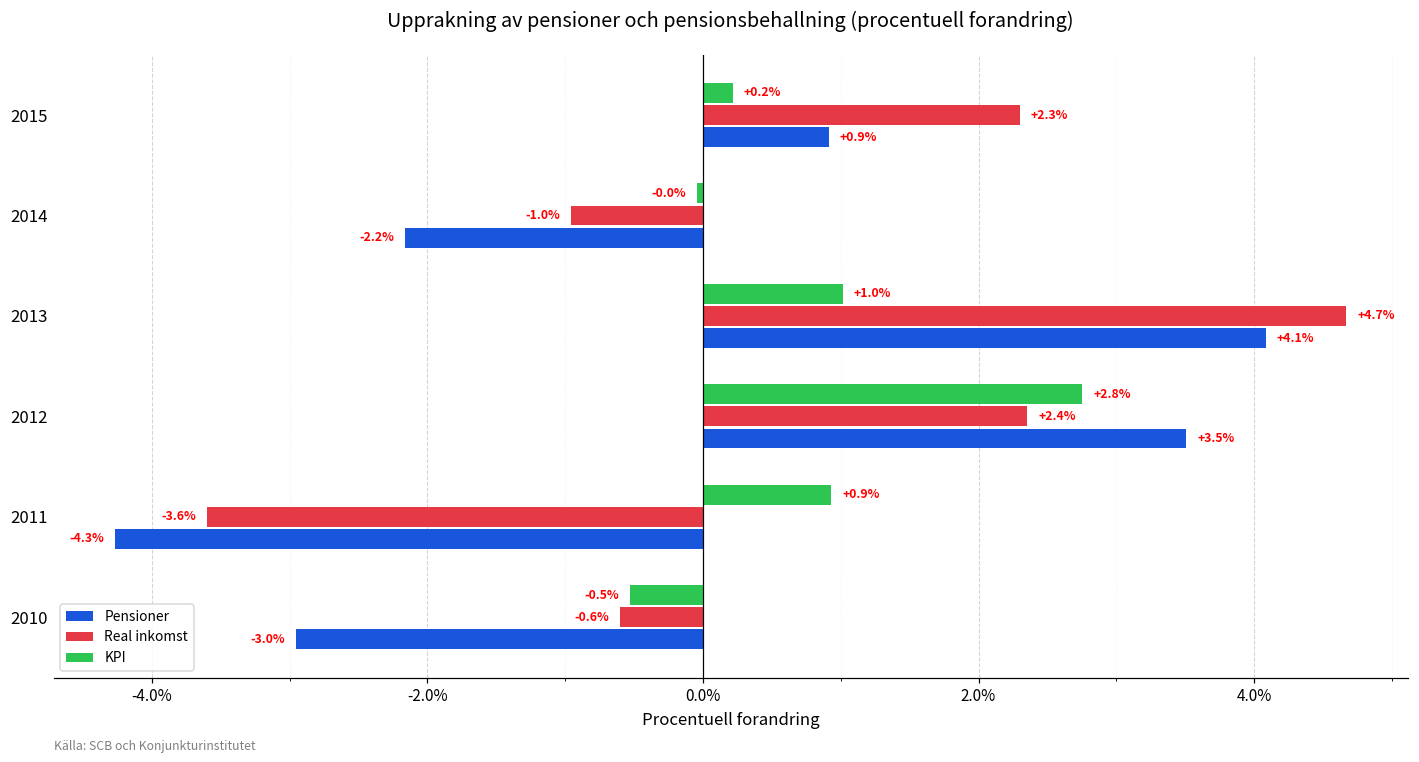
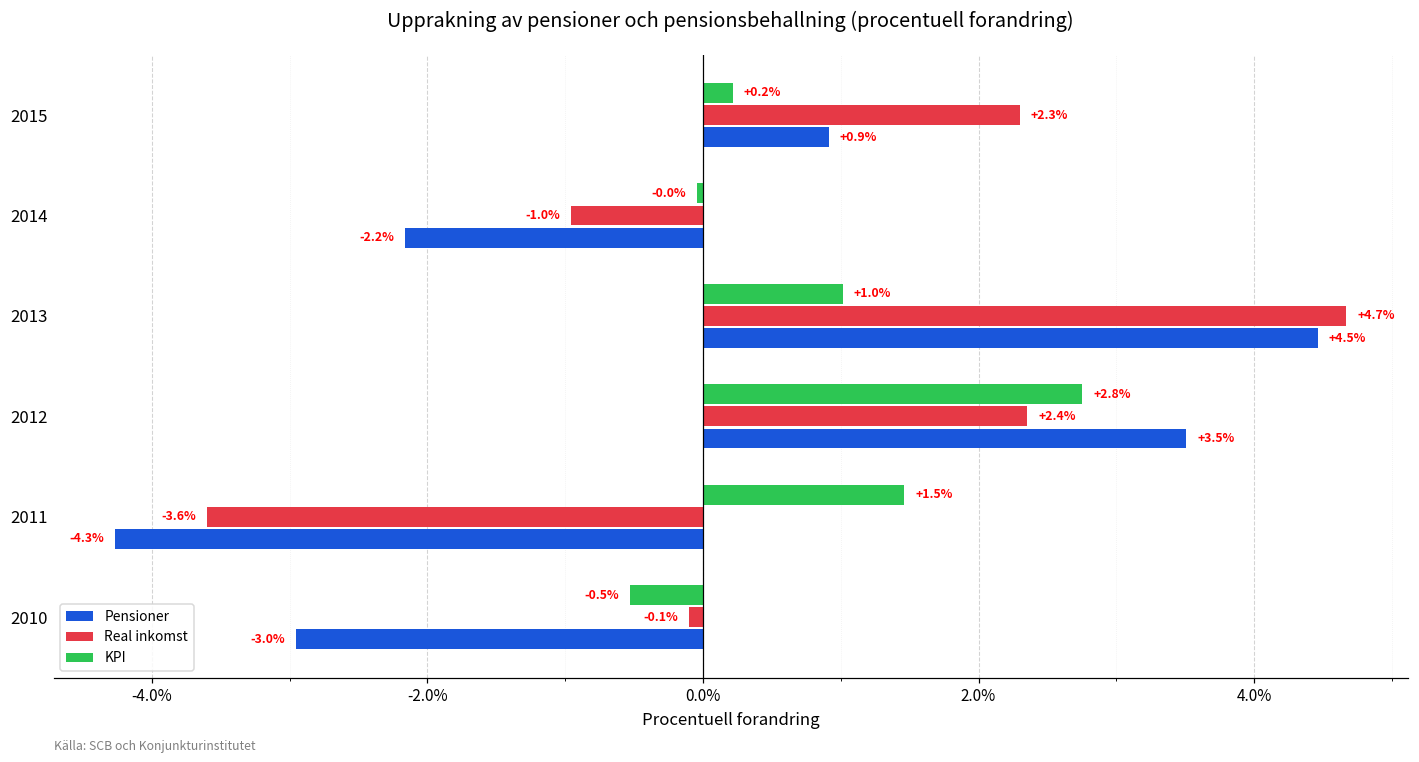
Pensioner, 2013: +4.1% -> +4.5%
KPI, 2011: +0.9% -> +1.5%
Real inkomst, 2010: -0.6% -> -0.1%
